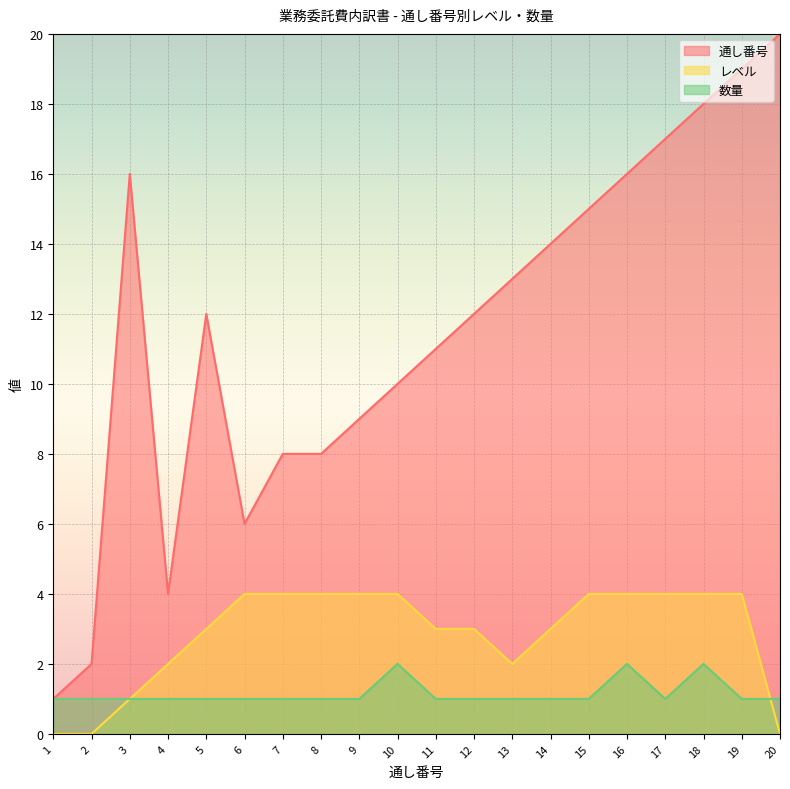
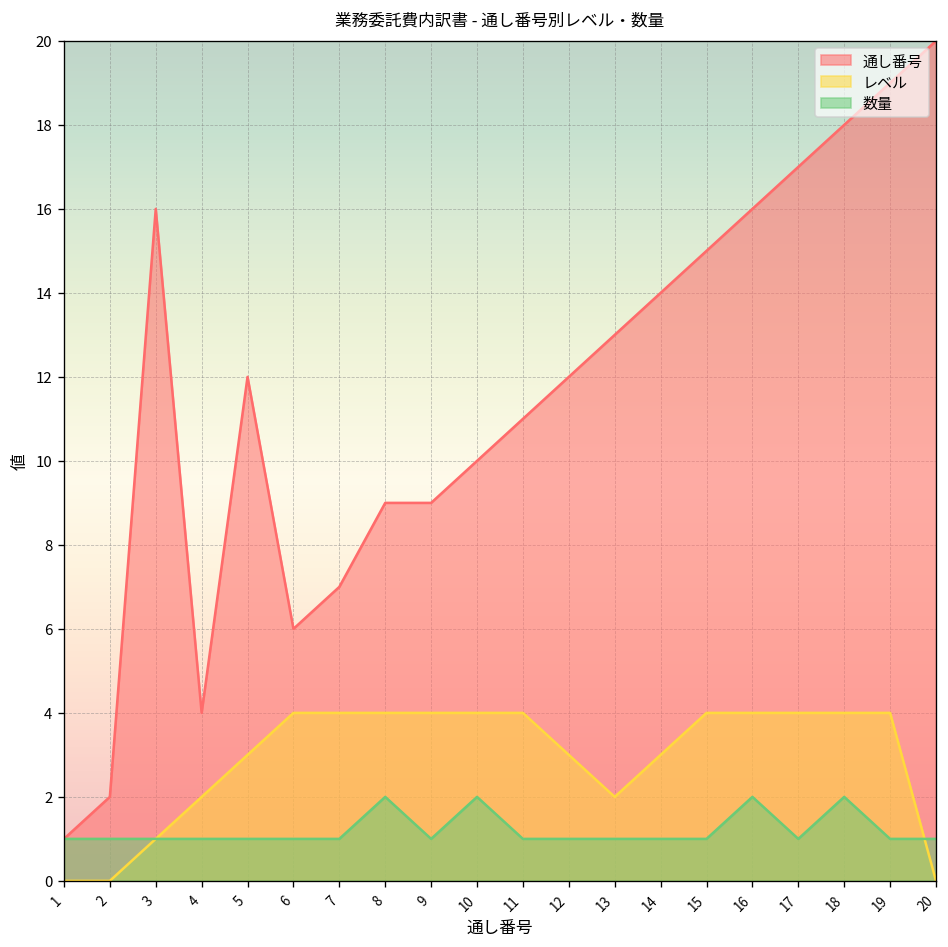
通し番号, 7: 8 -> 7
通し番号, 8: 8 -> 9
数量, 8: 1 -> 2
レベル, 11: 3 -> 4
